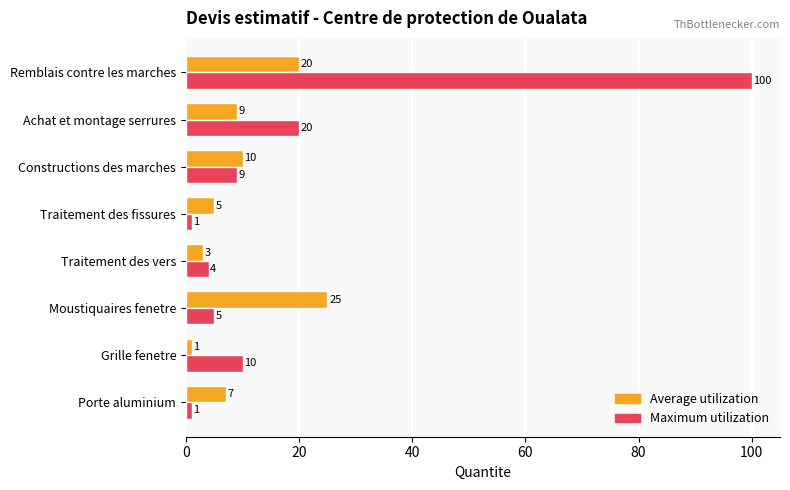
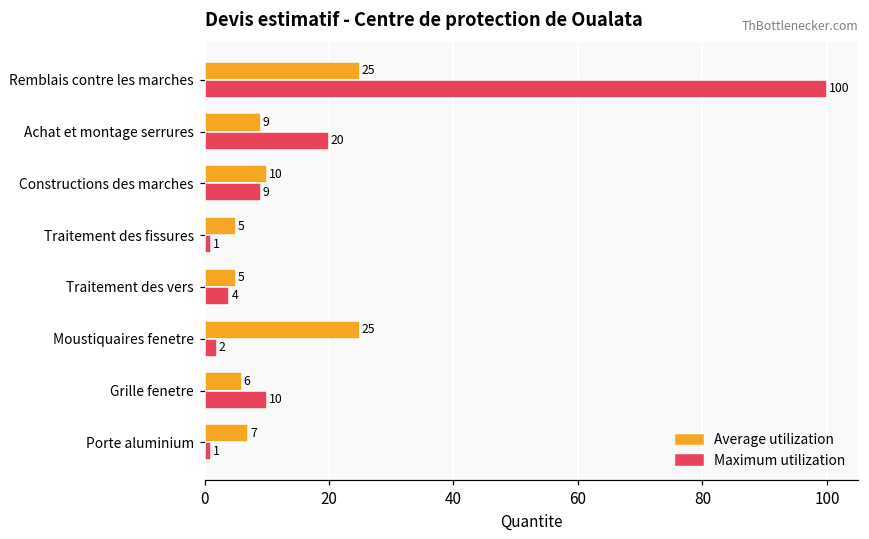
Average utilization, Remblais contre les marches: 20 -> 25
Average utilization, Traitement des vers: 3 -> 5
Maximum utilization, Moustiquaires fenetre: 5 -> 2
Average utilization, Grille fenetre: 1 -> 6
